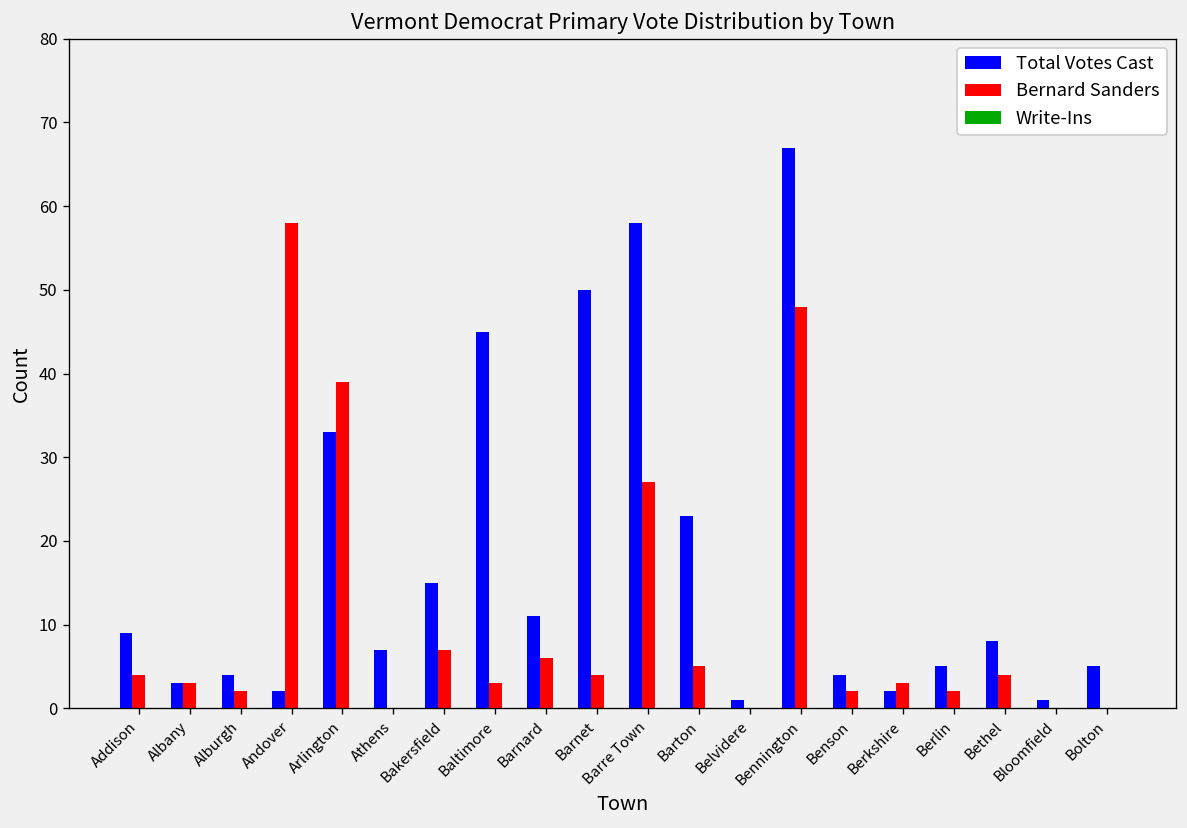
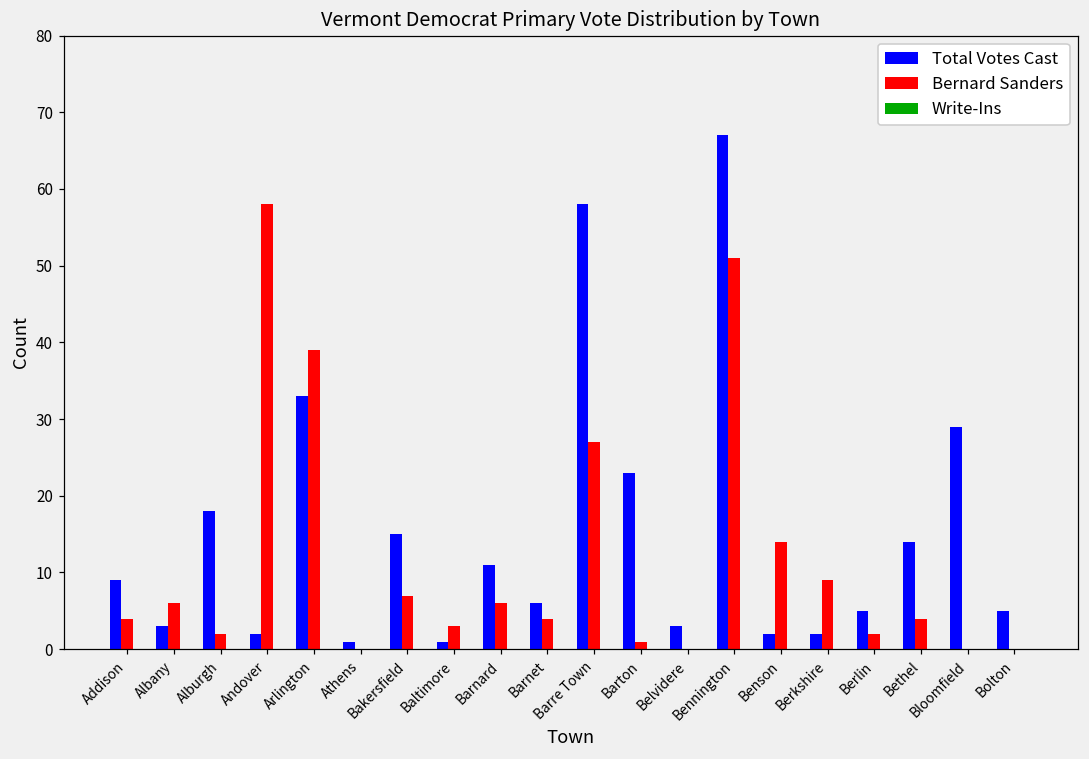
Bernard Sanders, Albany: 3 -> 6
Total Votes Cast, Alburgh: 4 -> 18
Total Votes Cast, Athens: 7 -> 1
Total Votes Cast, Baltimore: 45 -> 1
Total Votes Cast, Barnet: 50 -> 6
Bernard Sanders, Barton: 5 -> 1
Total Votes Cast, Belvidere: 1 -> 3
Bernard Sanders, Bennington: 48 -> 51
Total Votes Cast, Benson: 4 -> 2
Bernard Sanders, Benson: 2 -> 14
Bernard Sanders, Berkshire: 3 -> 9
Total Votes Cast, Bethel: 8 -> 14
Total Votes Cast, Bloomfield: 1 -> 29
